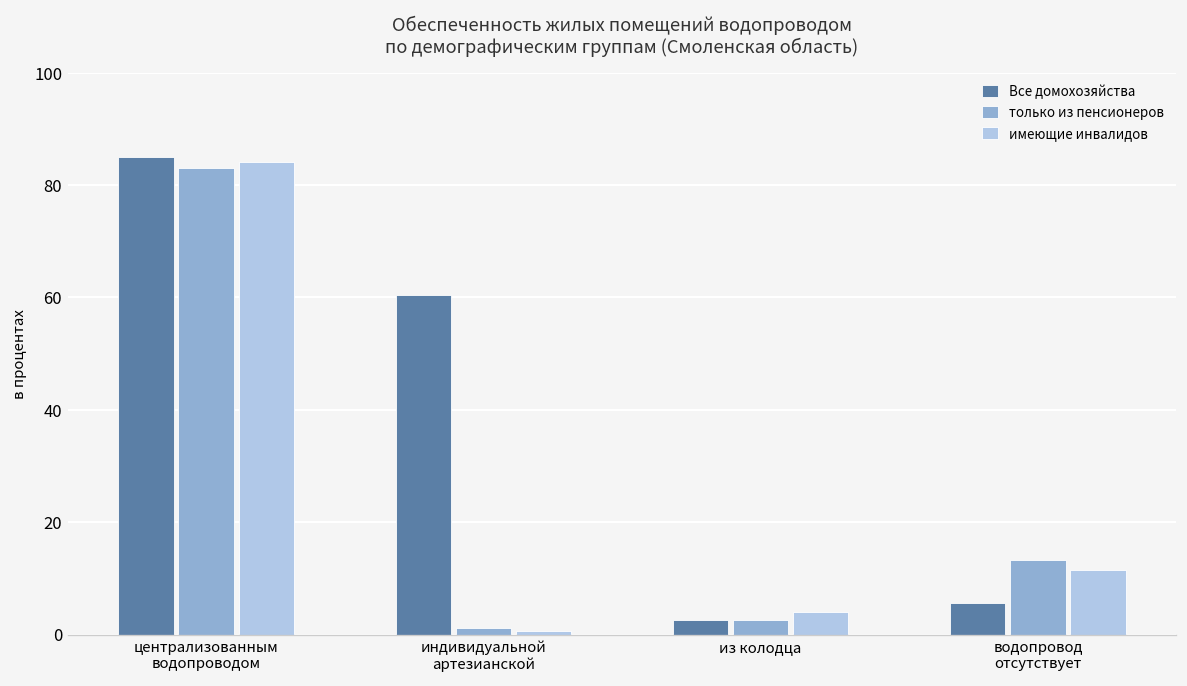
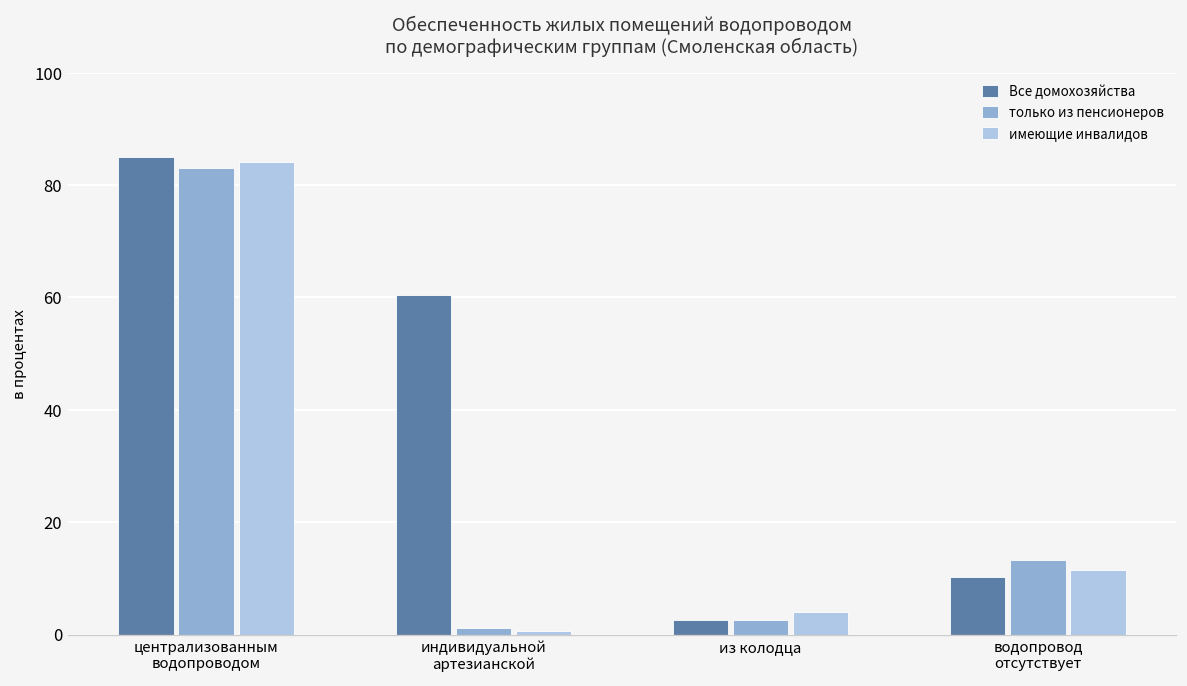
Все домохозяйства, водопровод отсутствует: 6 -> 10
